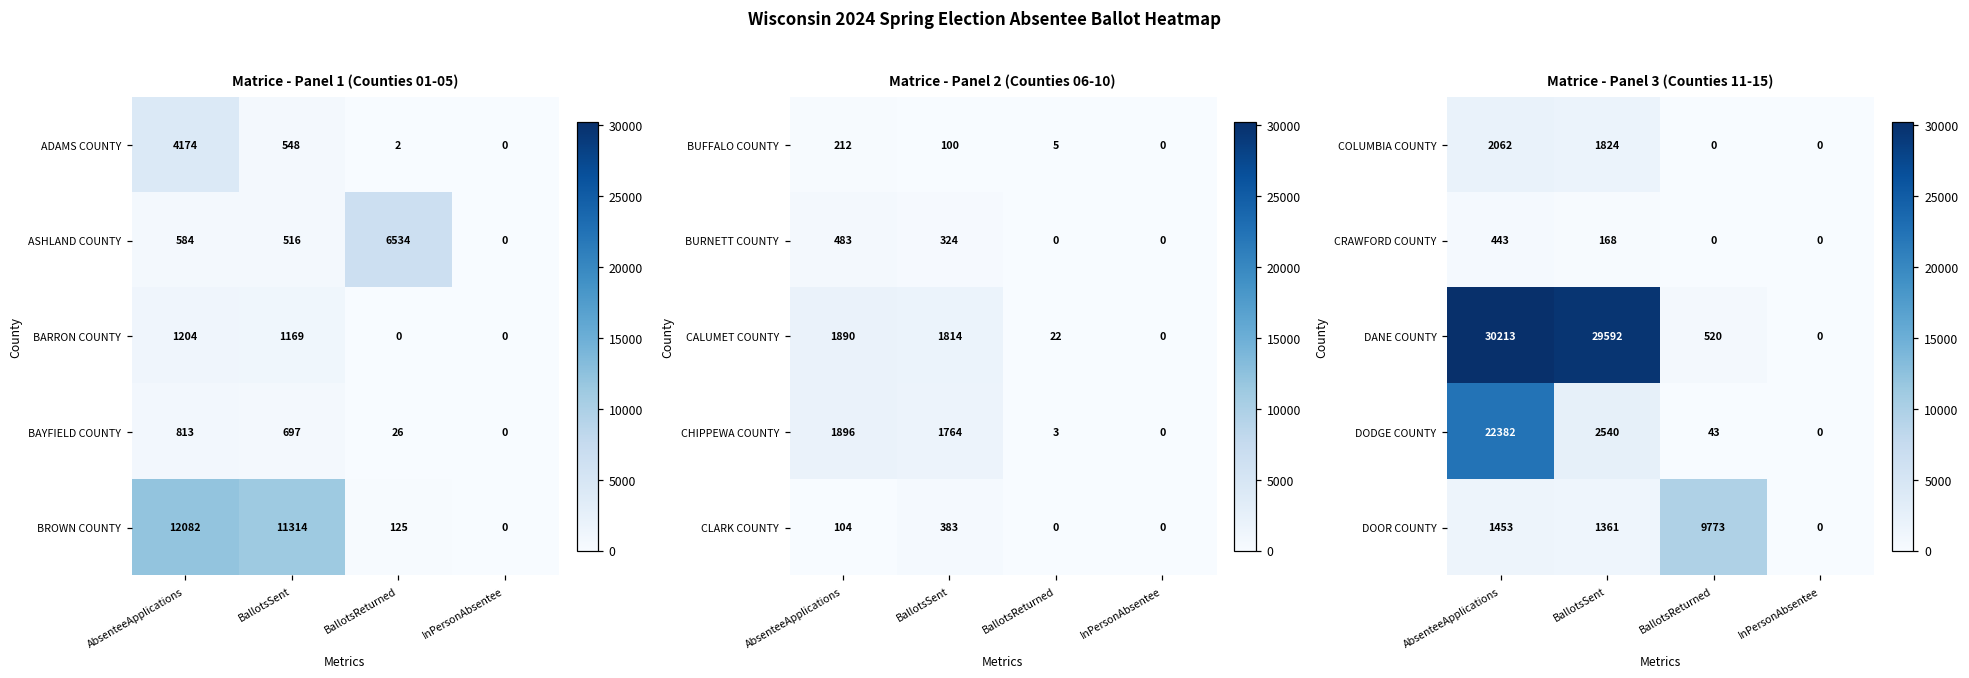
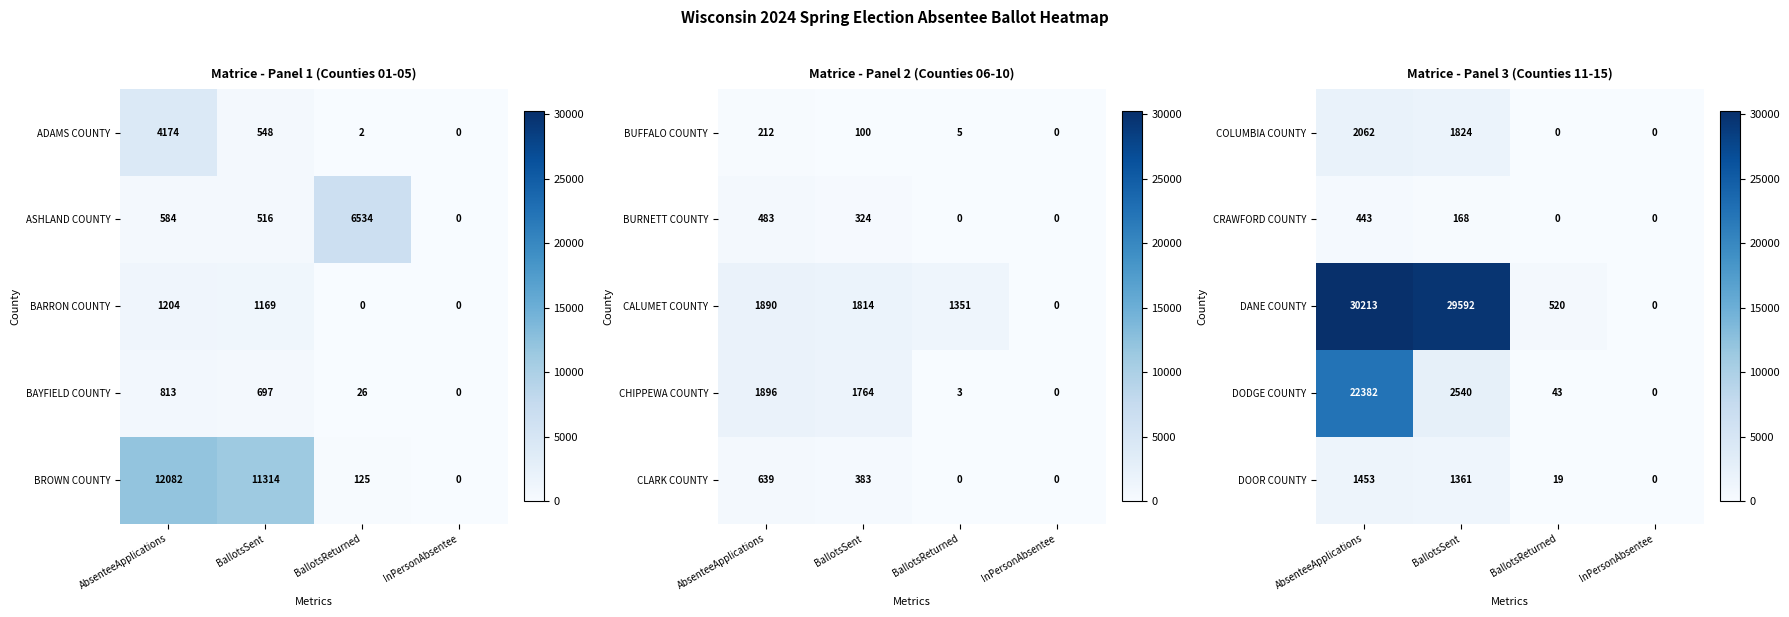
Matrice - Panel 2 (Counties 06-10), CALUMET COUNTY, BallotsReturned: 22 -> 1351
Matrice - Panel 2 (Counties 06-10), CLARK COUNTY, AbsenteeApplications: 104 -> 639
Matrice - Panel 3 (Counties 11-15), DOOR COUNTY, BallotsReturned: 9773 -> 19
